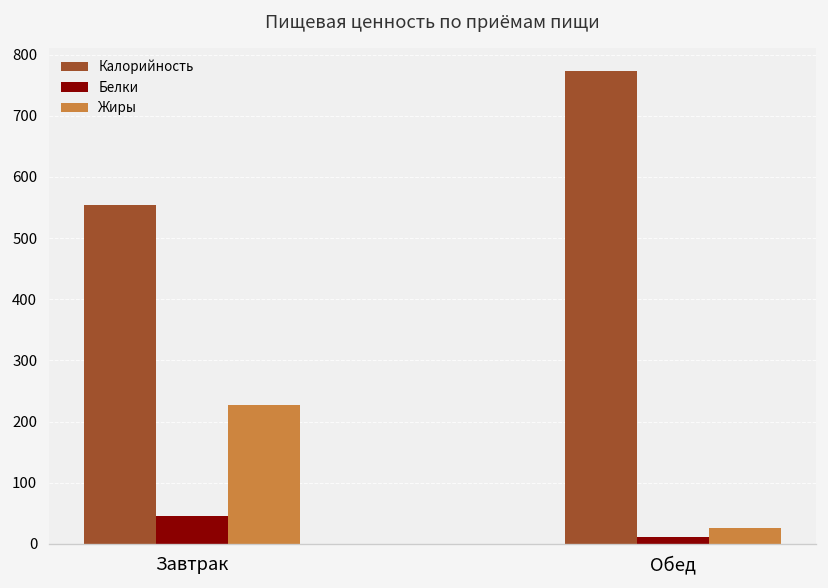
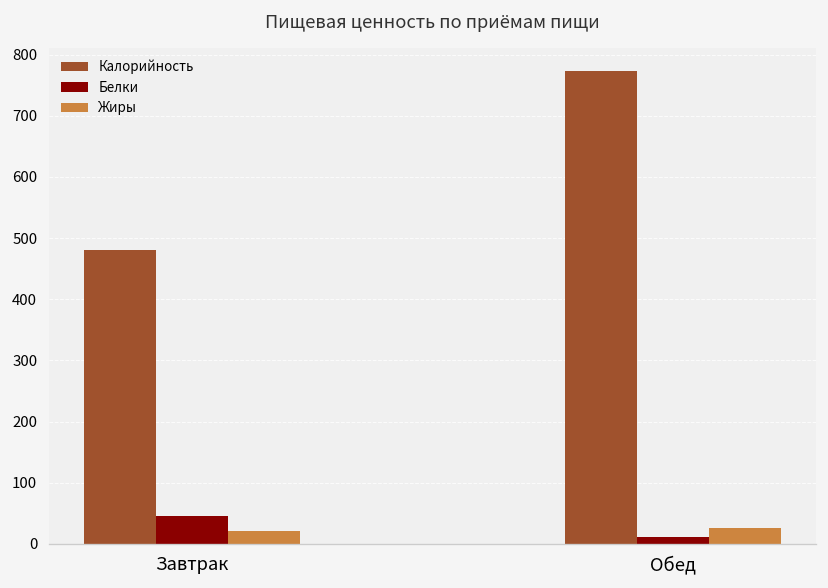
Калорийность, Завтрак: 550 -> 480
Жиры, Завтрак: 230 -> 20
